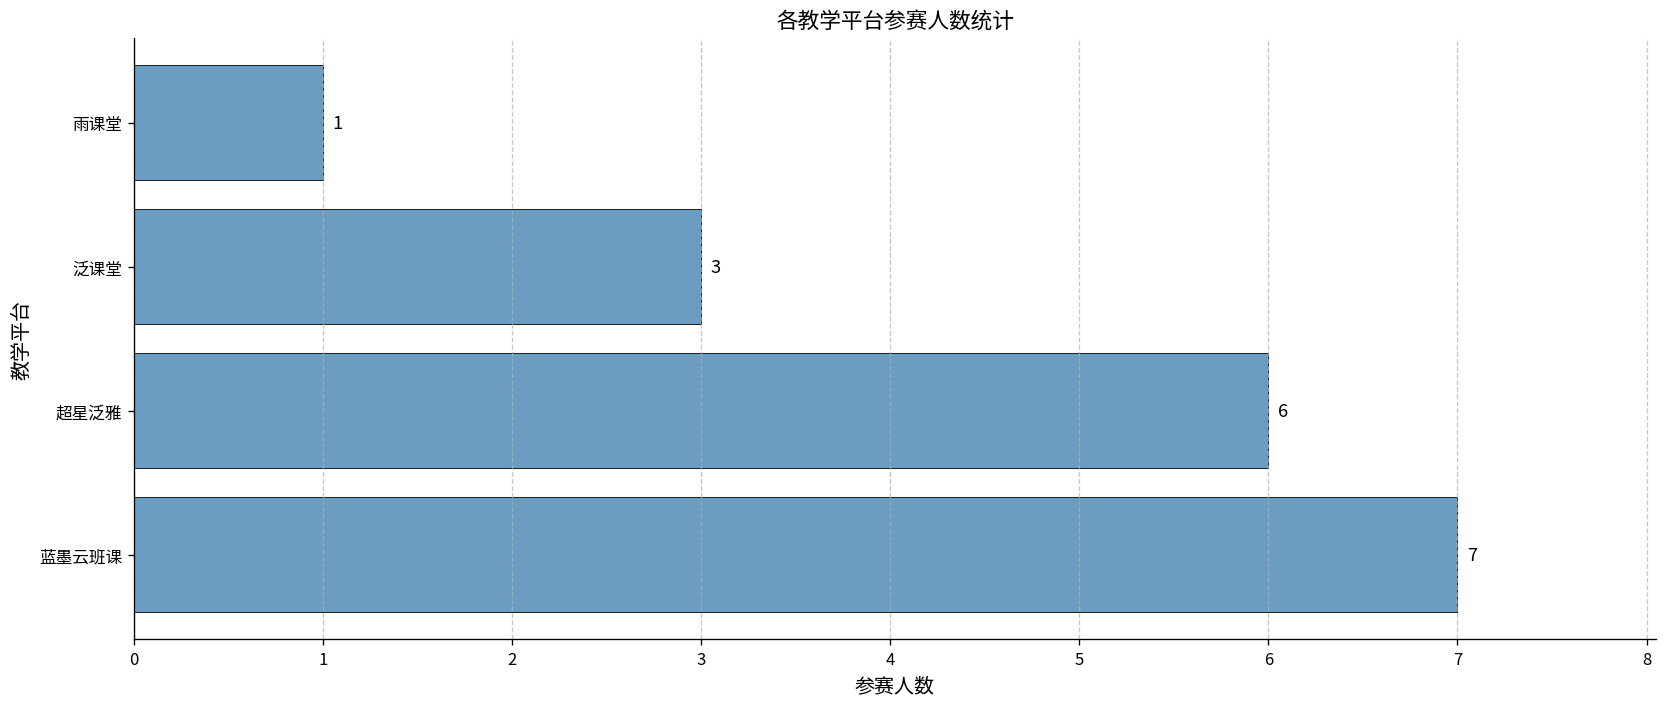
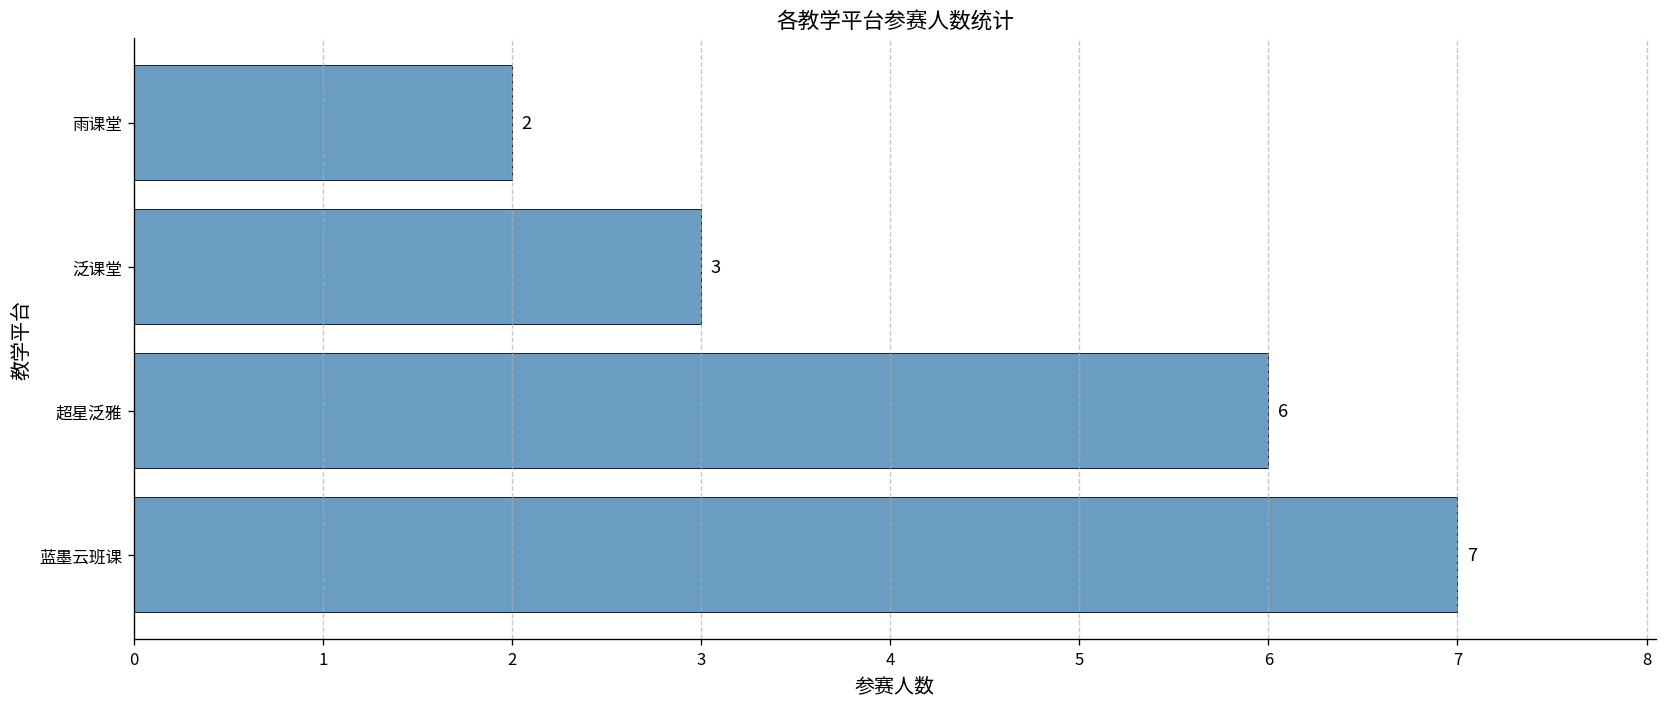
雨课堂: 1 -> 2
